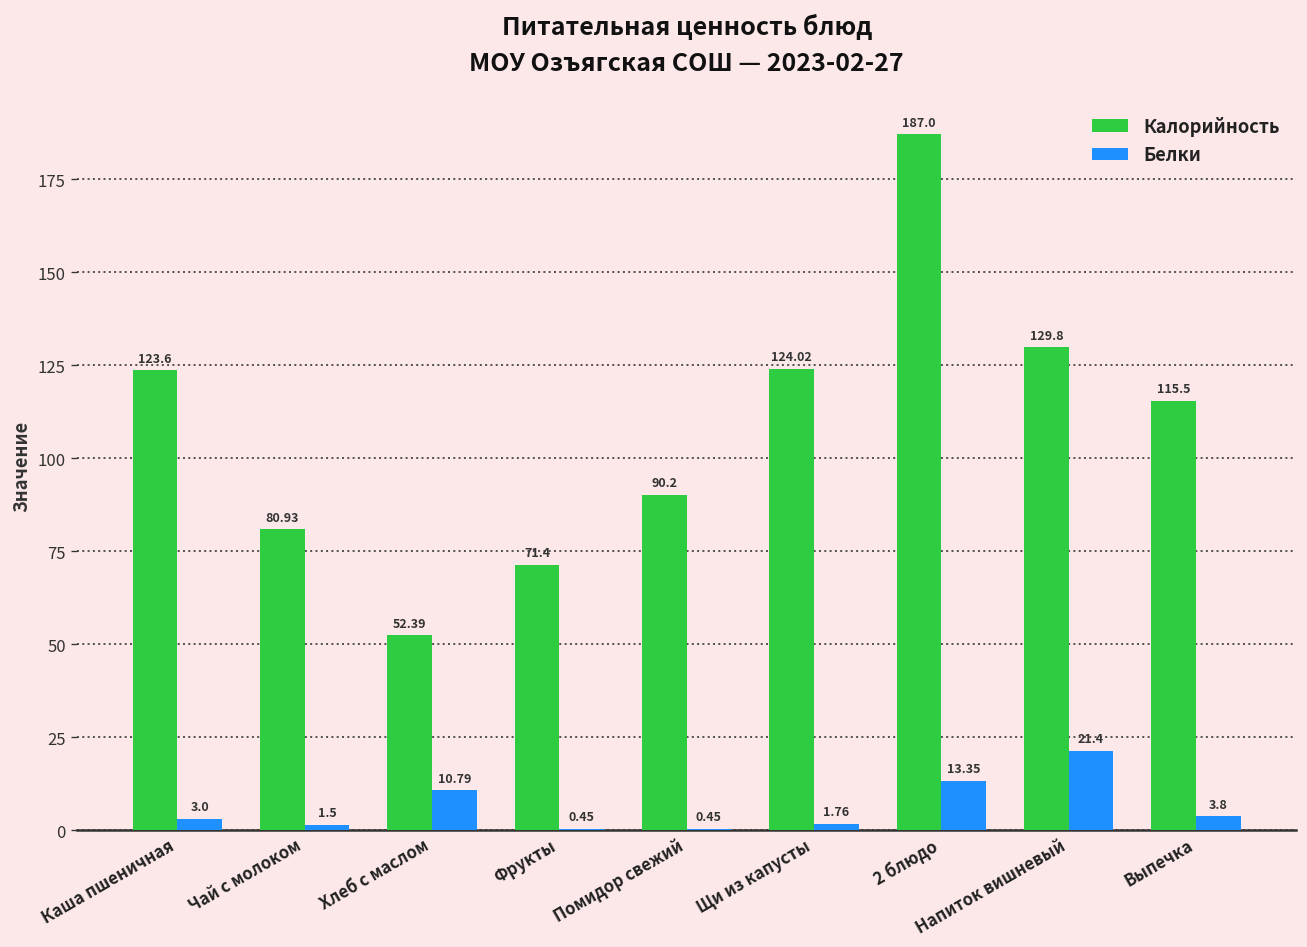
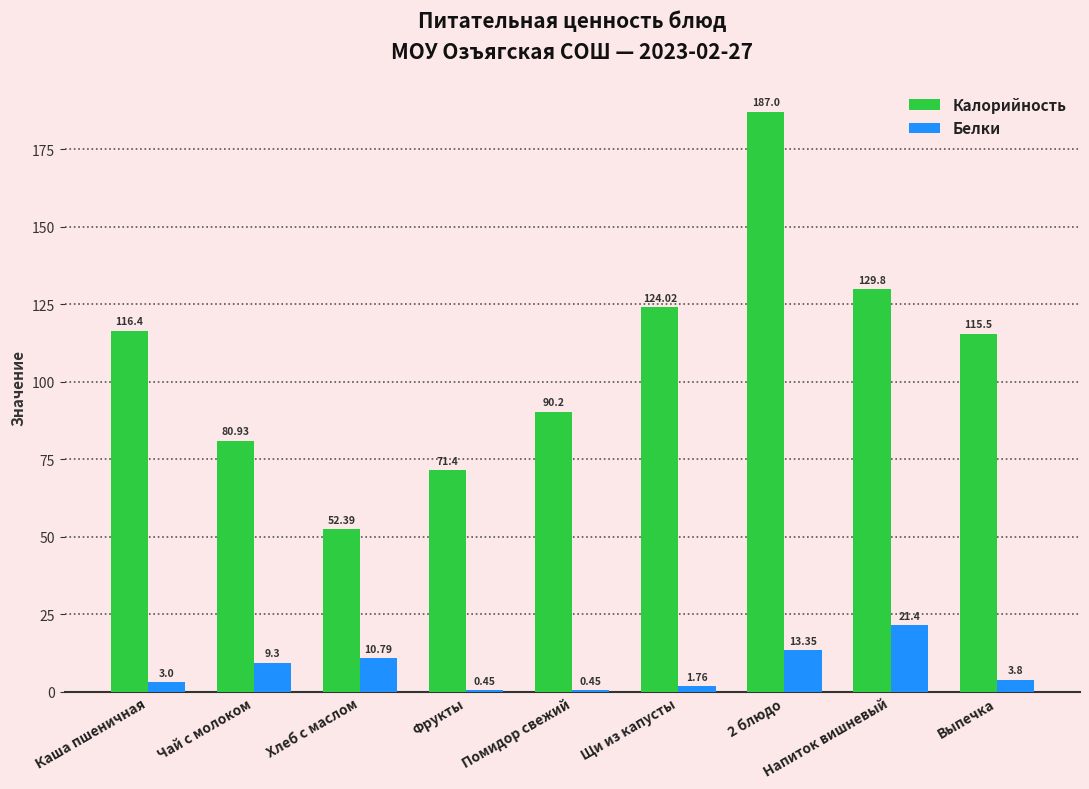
Калорийность, Каша пшеничная: 123.6 -> 116.4
Белки, Чай с молоком: 1.5 -> 9.3
